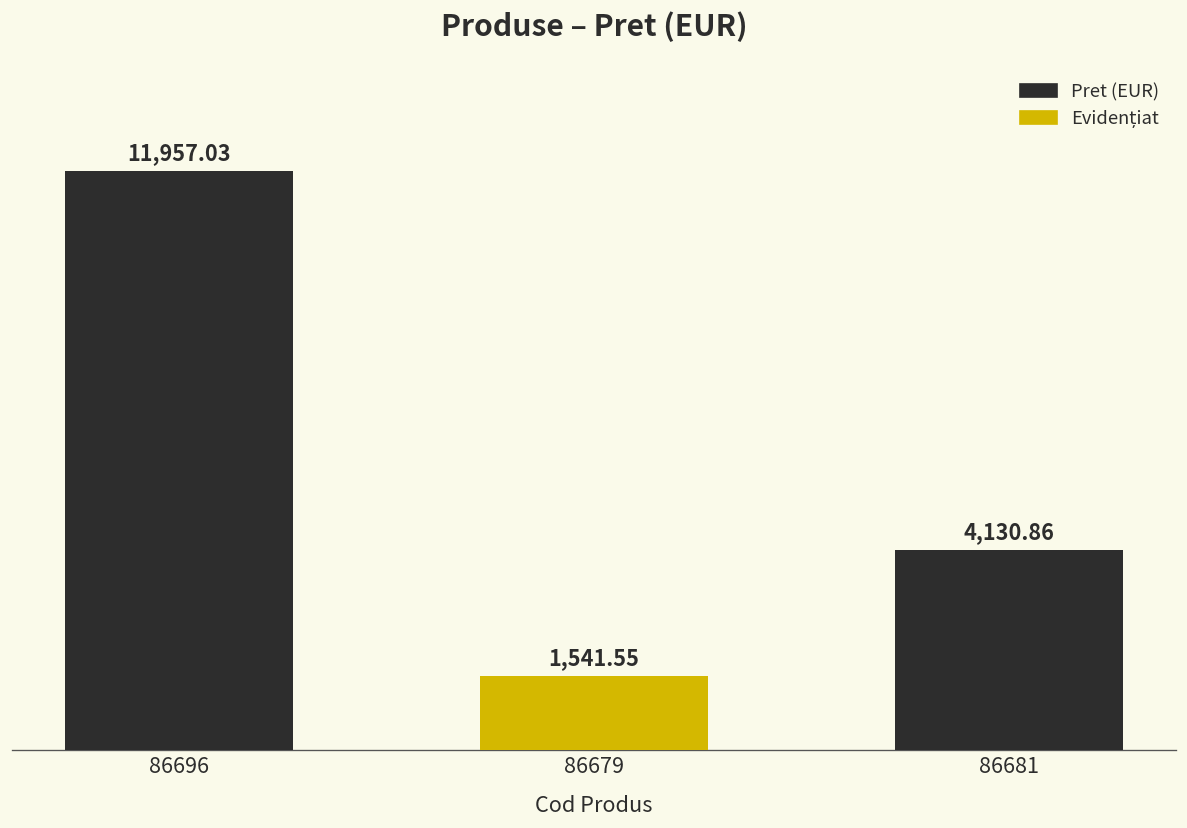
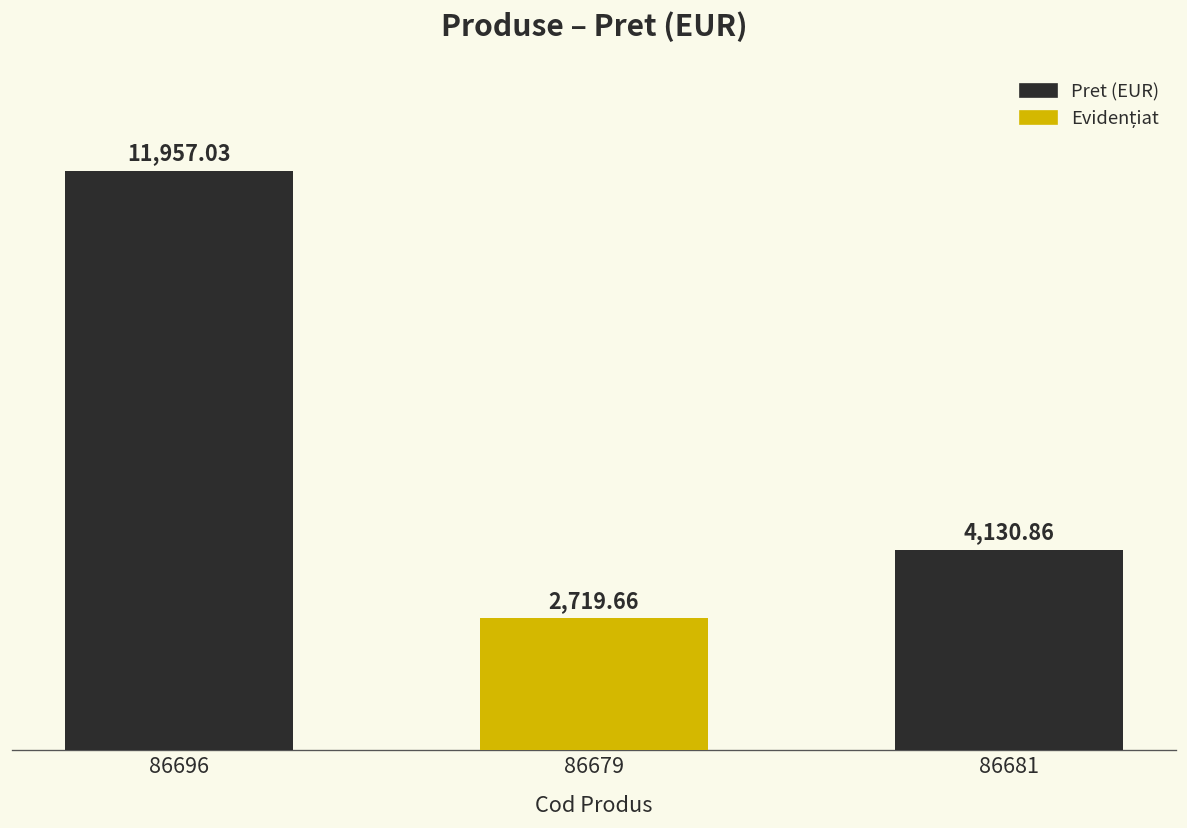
86679: 1,541.55 -> 2,719.66
